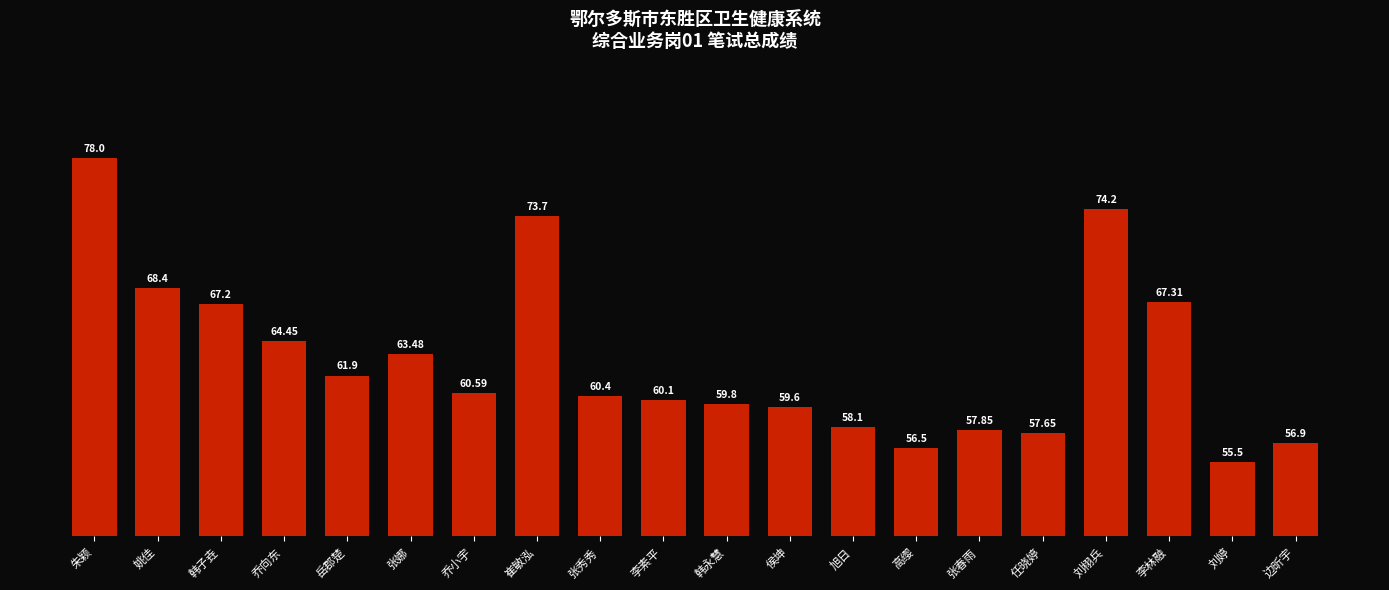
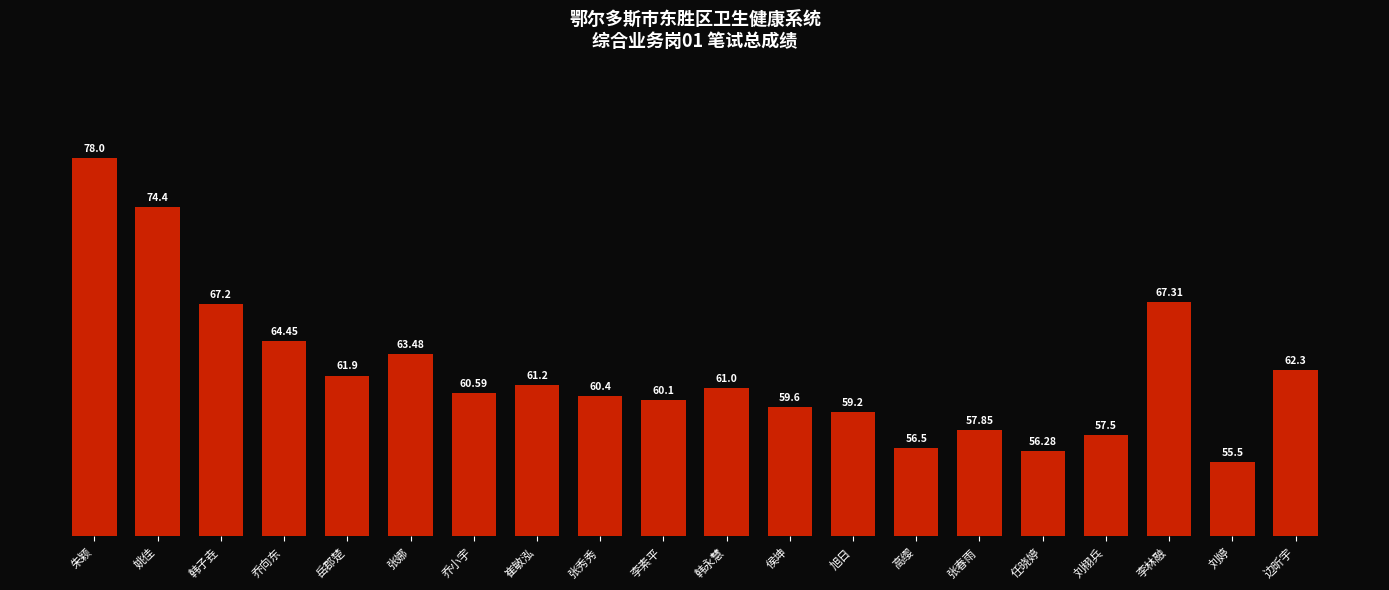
姚佳: 68.4 -> 74.4
崔敏泓: 73.7 -> 61.2
韩永慧: 59.8 -> 61.0
旭日: 58.1 -> 59.2
任晓婷: 57.65 -> 56.28
刘栩兵: 74.2 -> 57.5
边昕宇: 56.9 -> 62.3
